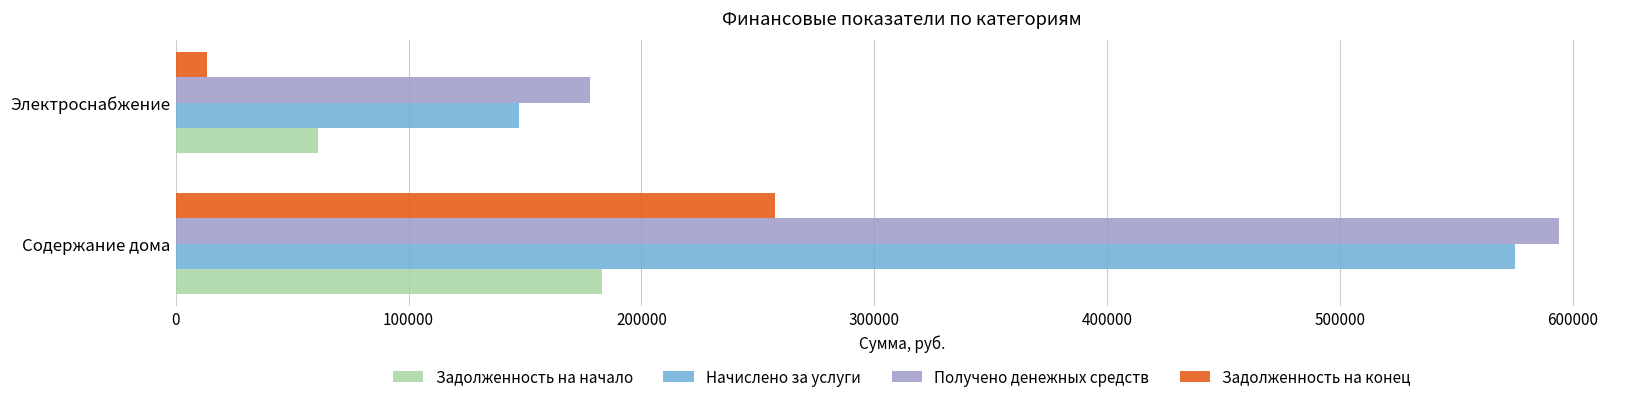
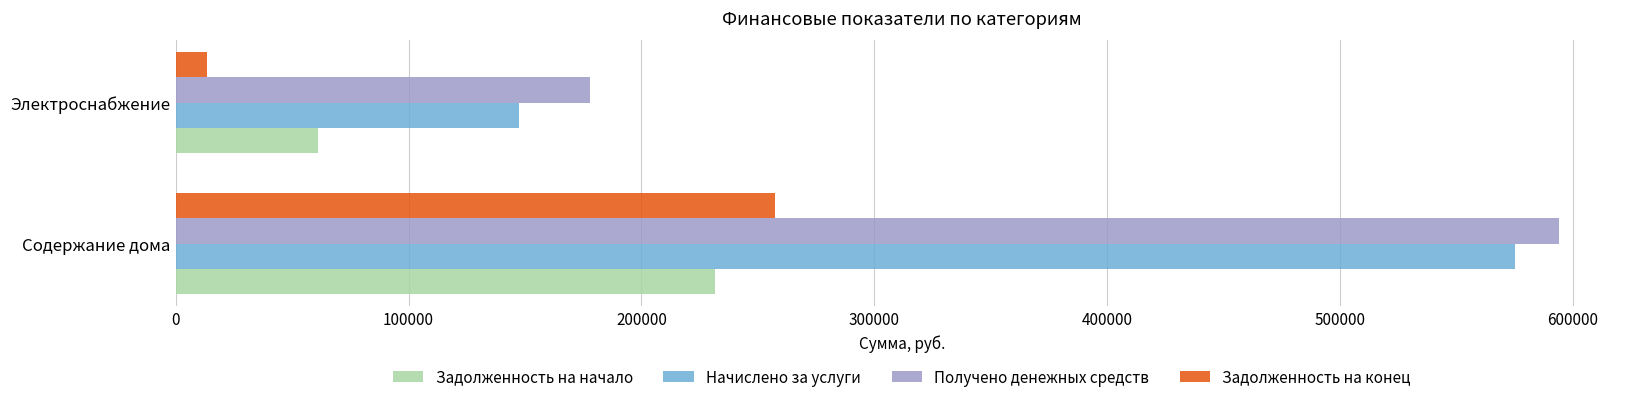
Задолженность на начало, Содержание дома: 183000 -> 232000
